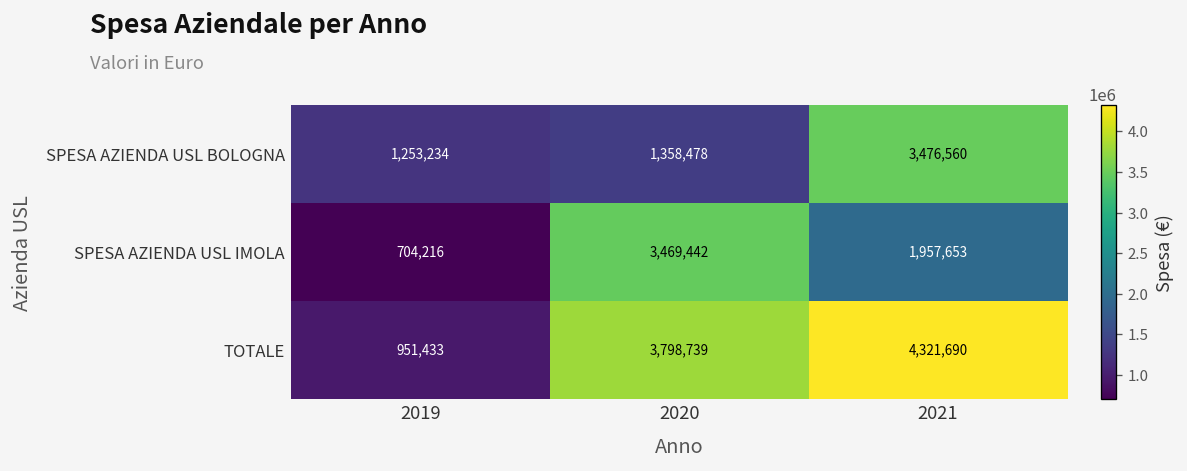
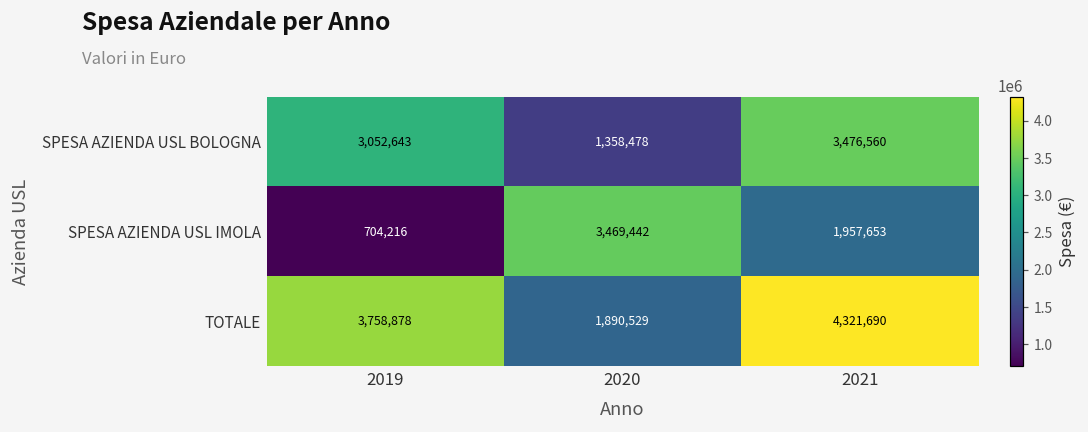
SPESA AZIENDA USL BOLOGNA, 2019: 1,253,234 -> 3,052,643
TOTALE, 2019: 951,433 -> 3,758,878
TOTALE, 2020: 3,798,739 -> 1,890,529
